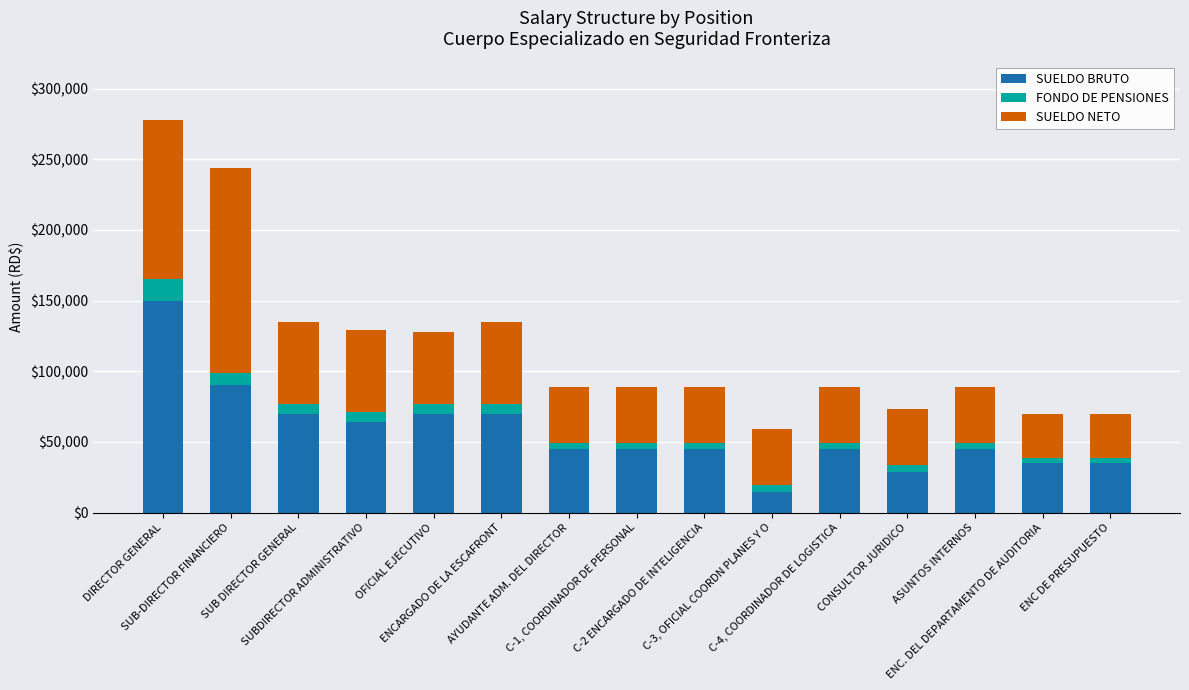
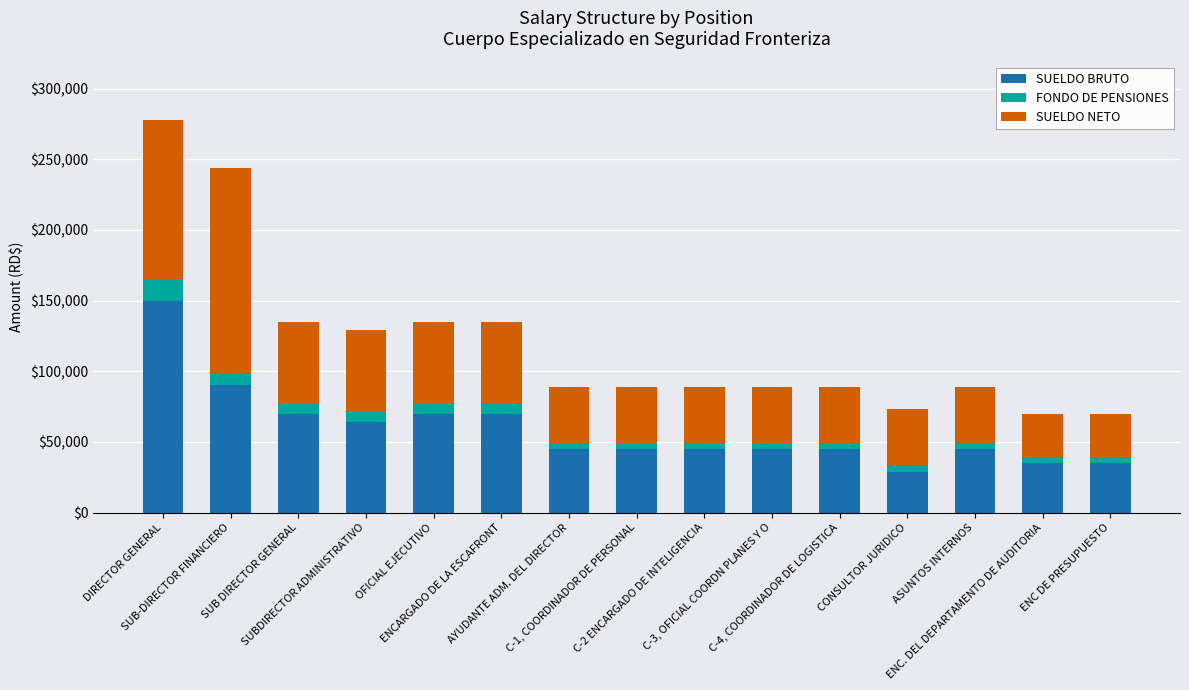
SUELDO NETO, OFICIAL EJECUTIVO: $51,000 -> $58,000
SUELDO BRUTO, C-3, OFICIAL COORDN PLANES Y O: $15,000 -> $45,000
